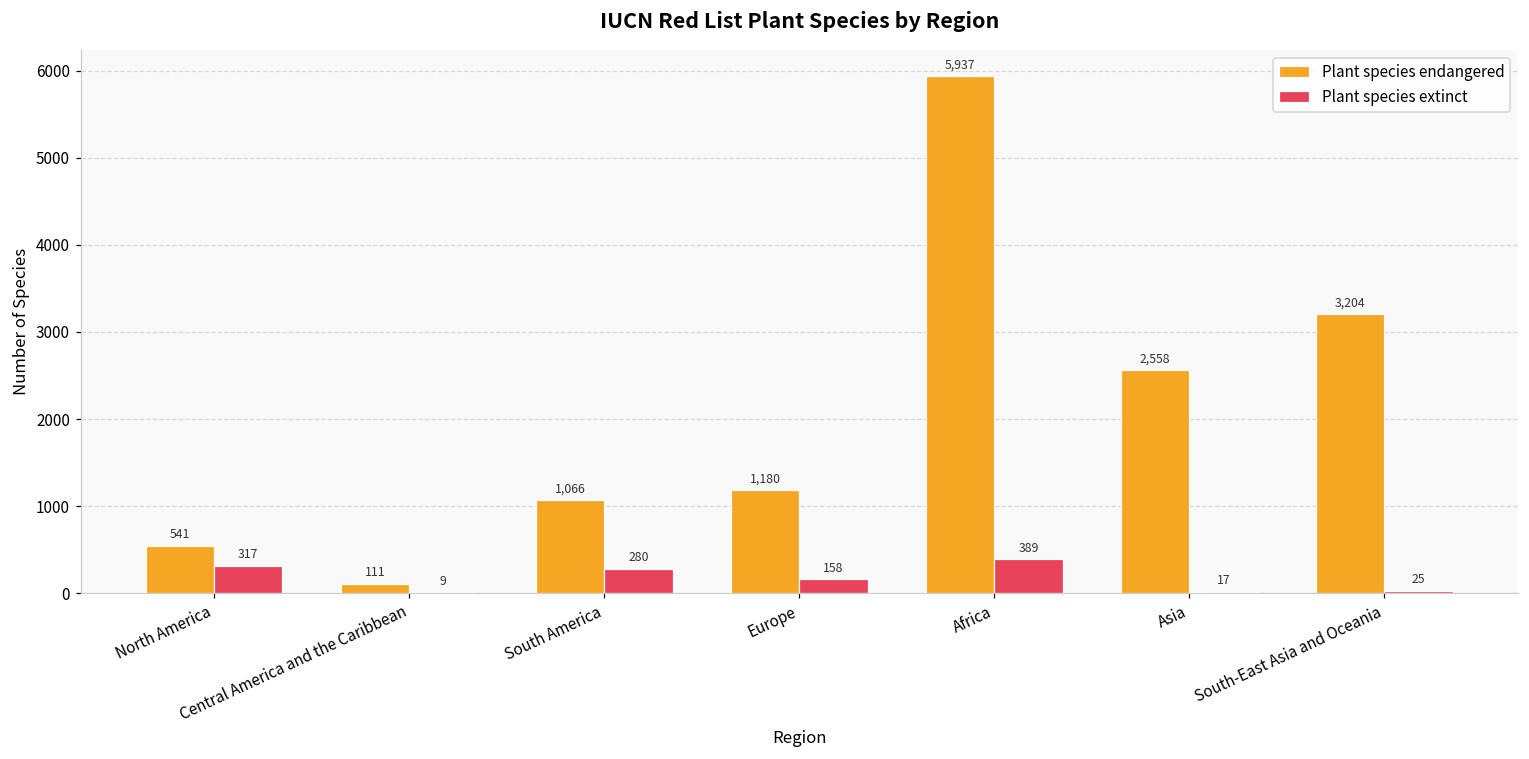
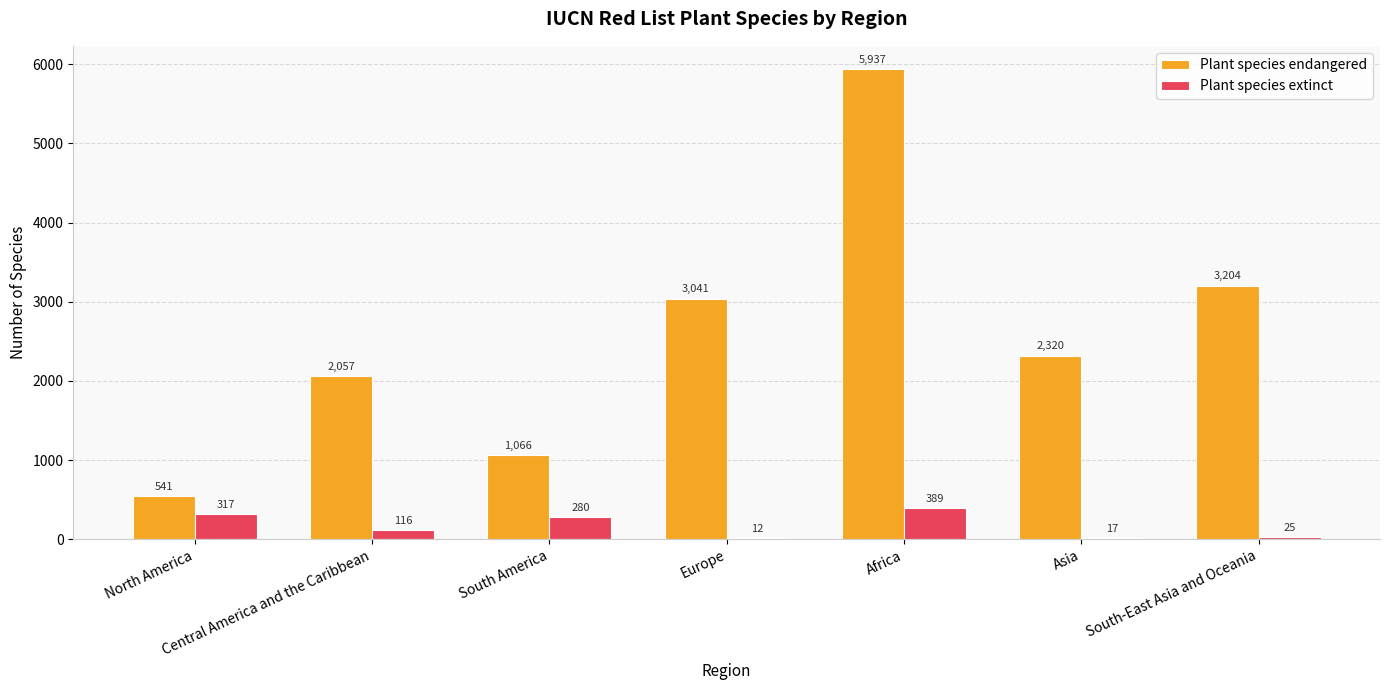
Plant species endangered, Central America and the Caribbean: 111 -> 2,057
Plant species extinct, Central America and the Caribbean: 9 -> 116
Plant species endangered, Europe: 1,180 -> 3,041
Plant species extinct, Europe: 158 -> 12
Plant species endangered, Asia: 2,558 -> 2,320
